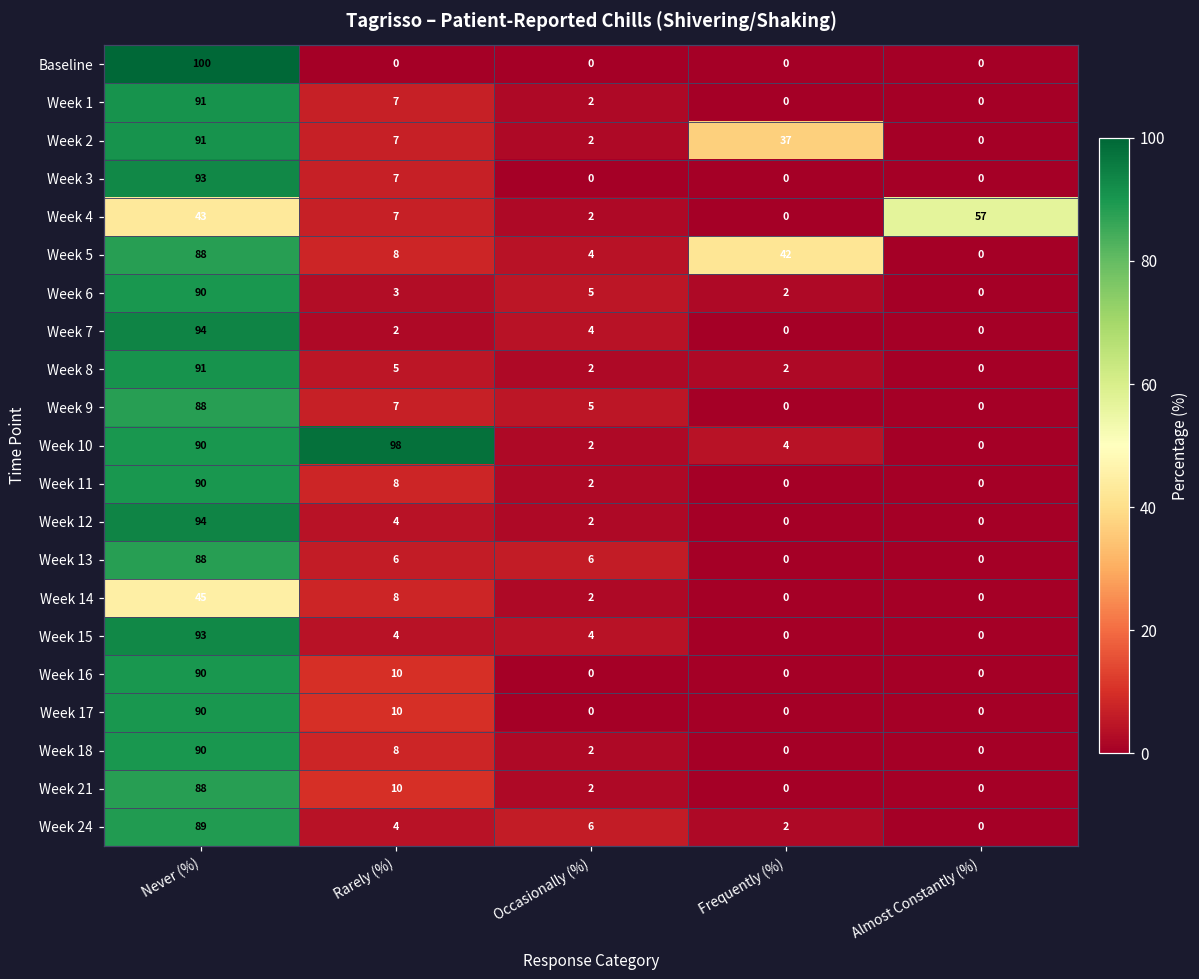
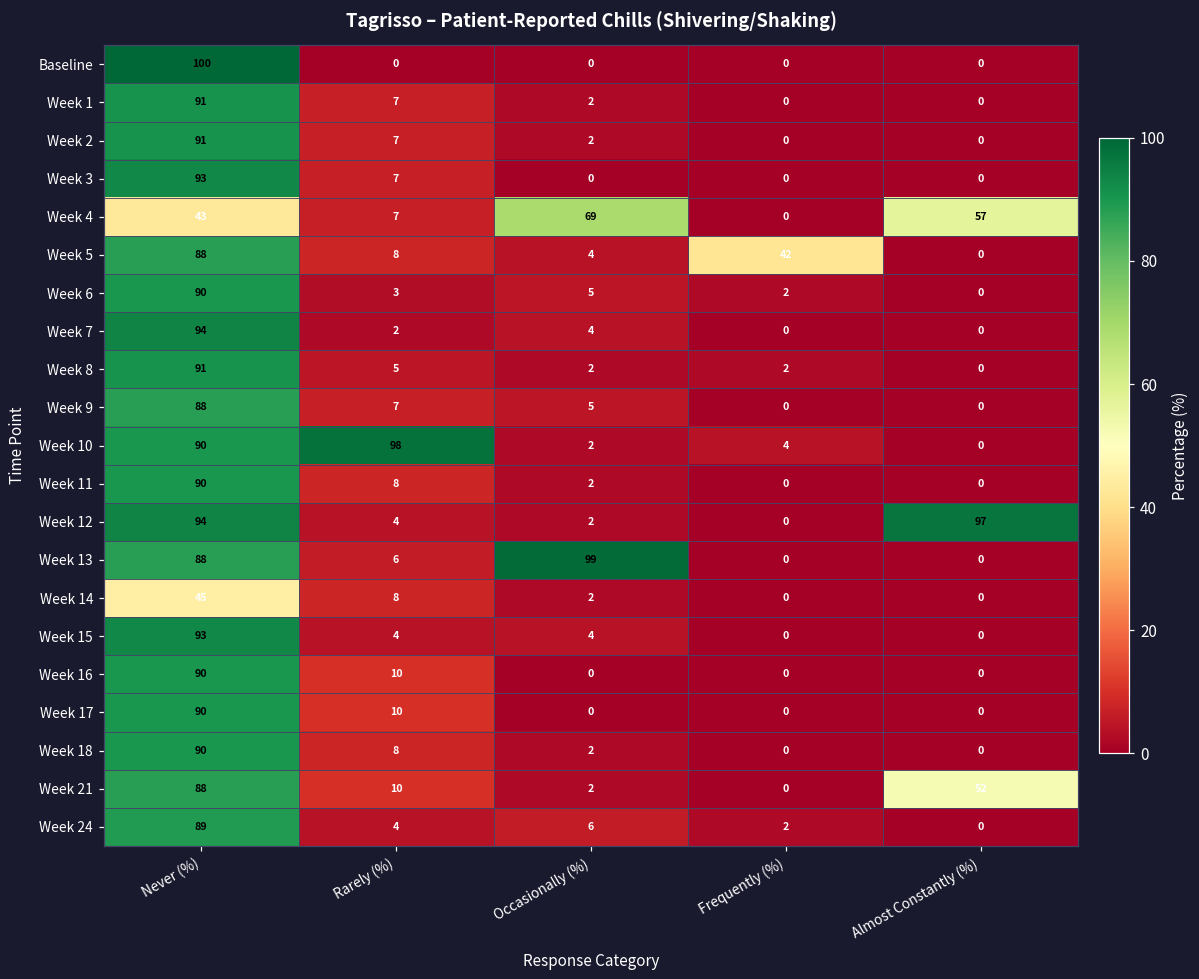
Week 2, Frequently (%): 37 -> 0
Week 4, Occasionally (%): 2 -> 69
Week 12, Almost Constantly (%): 0 -> 97
Week 13, Occasionally (%): 6 -> 99
Week 21, Almost Constantly (%): 0 -> 52
